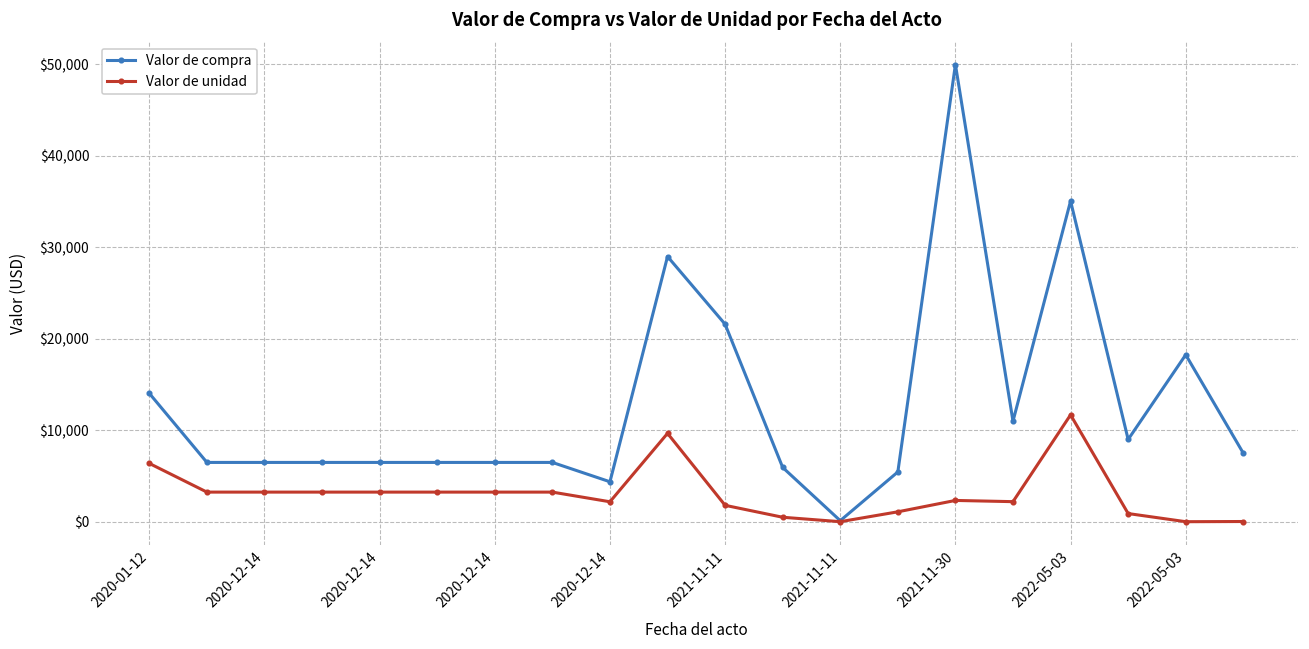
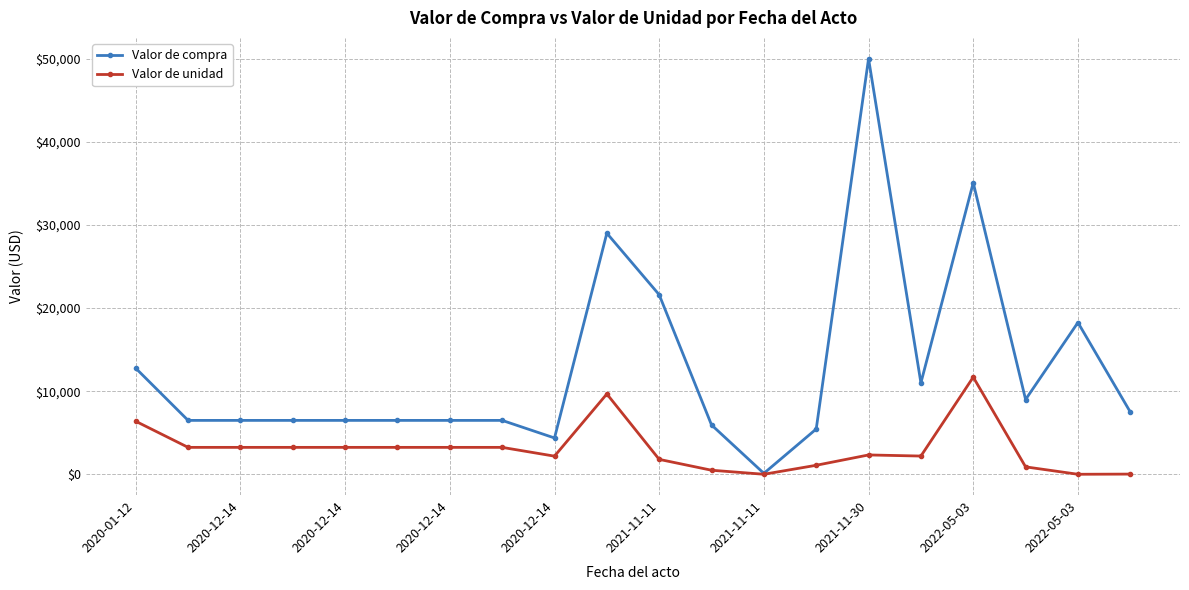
Valor de compra, 2020-01-12: $14,000 -> $13,000
